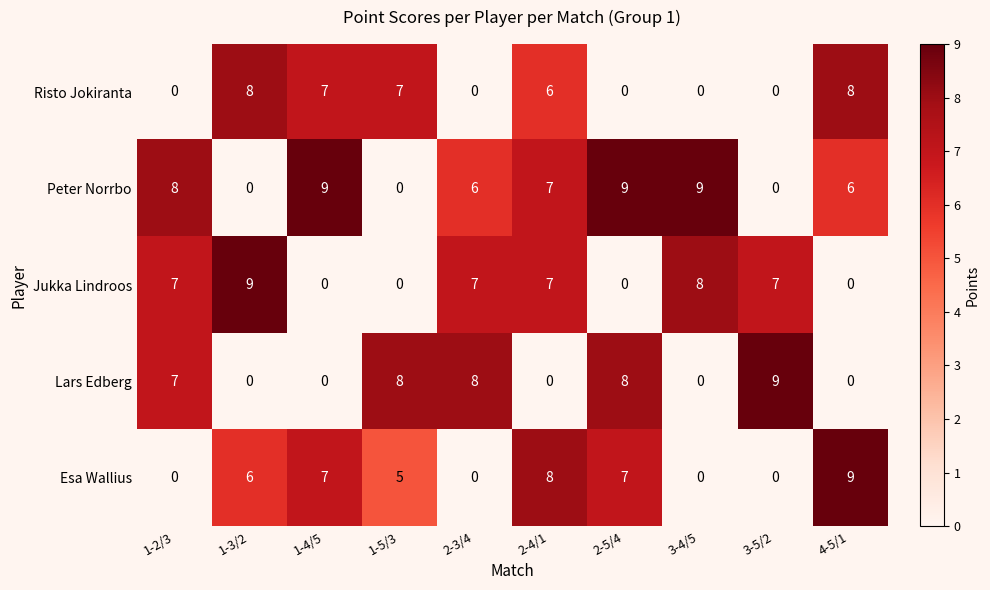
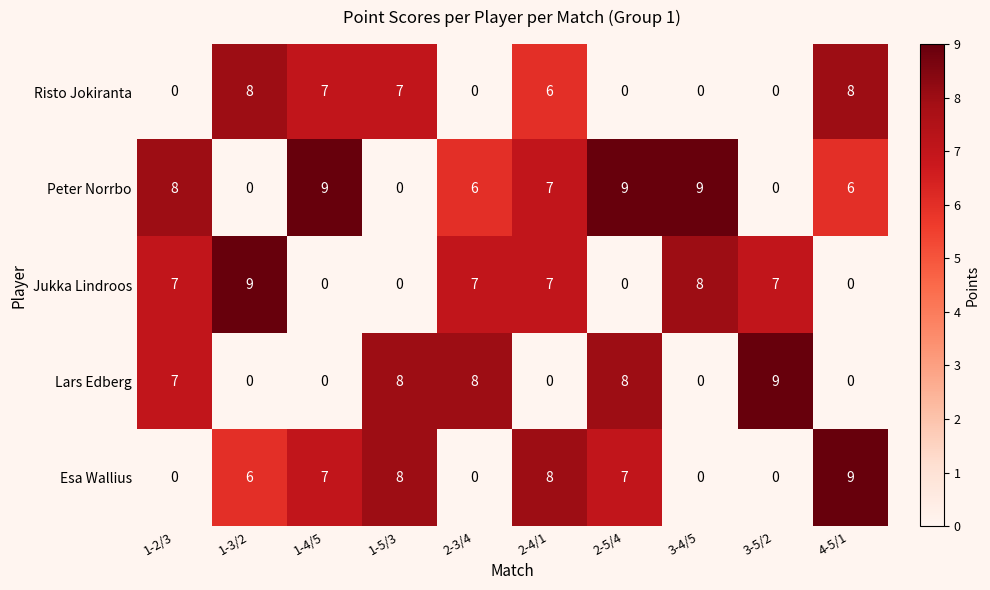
Esa Wallius, 1-5/3: 5 -> 8
